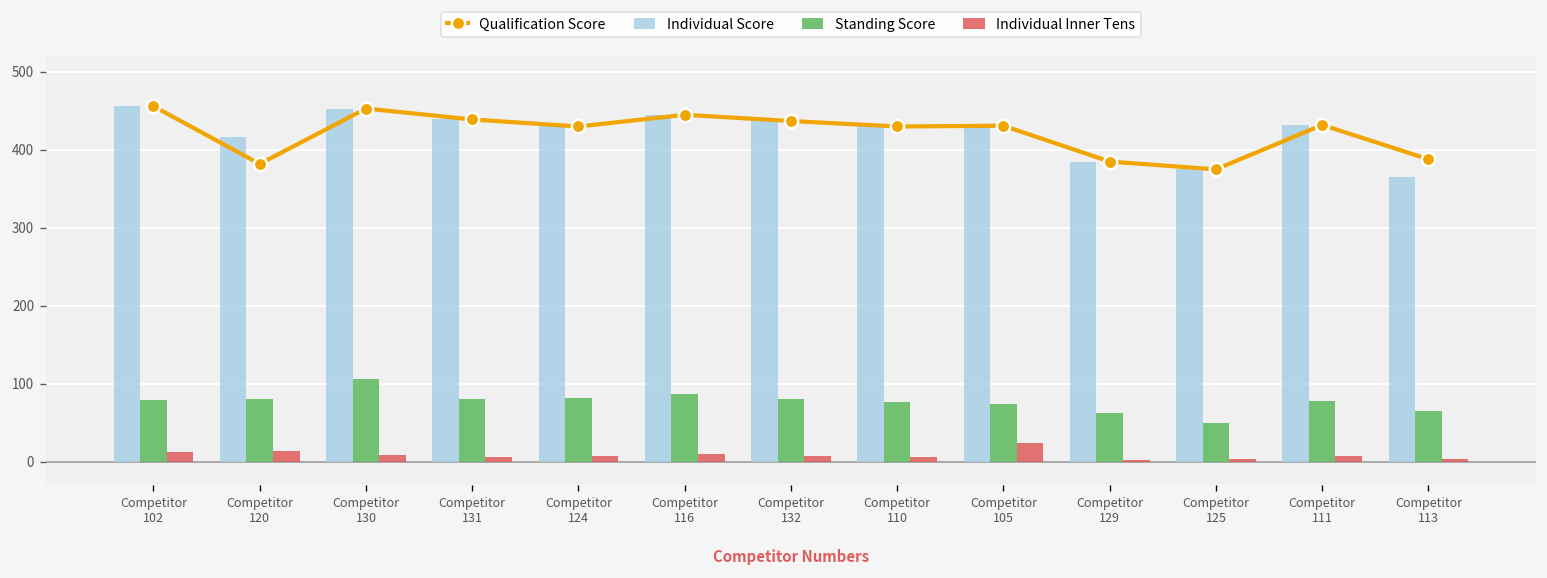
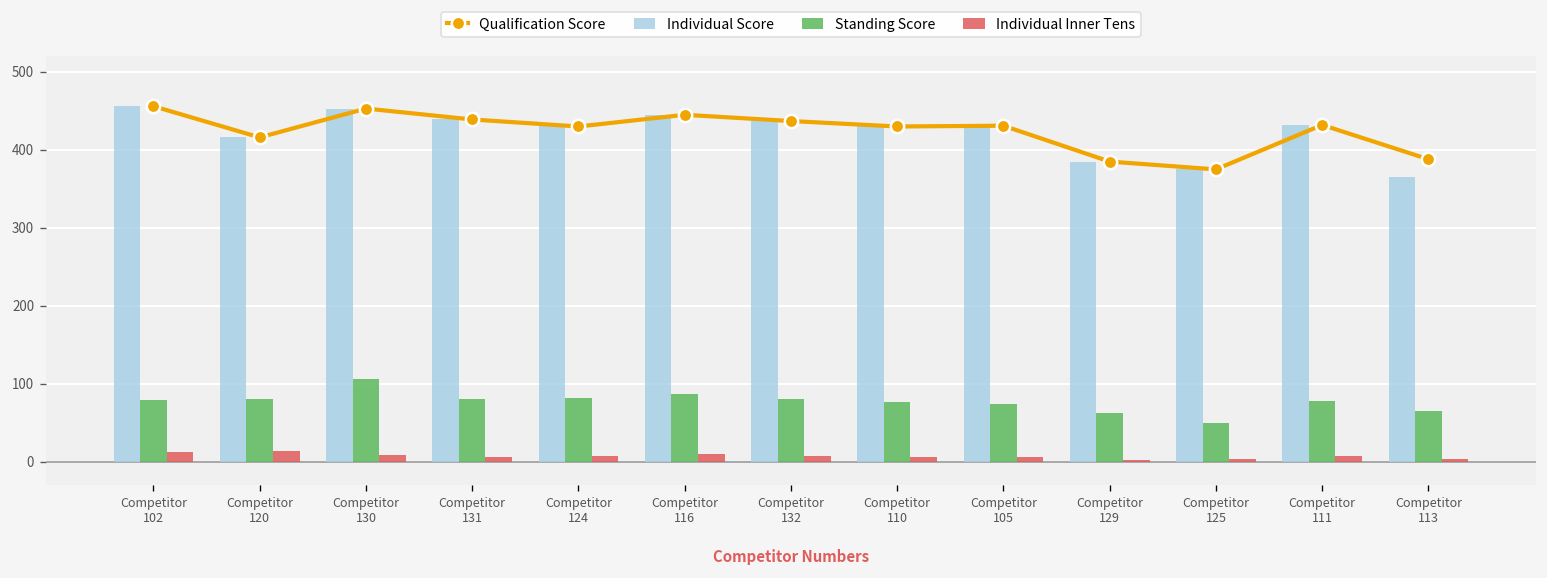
Qualification Score, Competitor 120: 380 -> 420
Individual Inner Tens, Competitor 105: 20 -> 10
